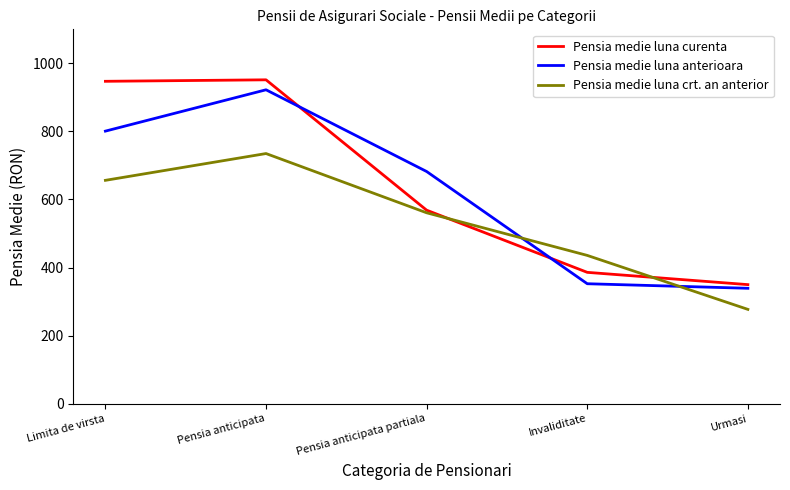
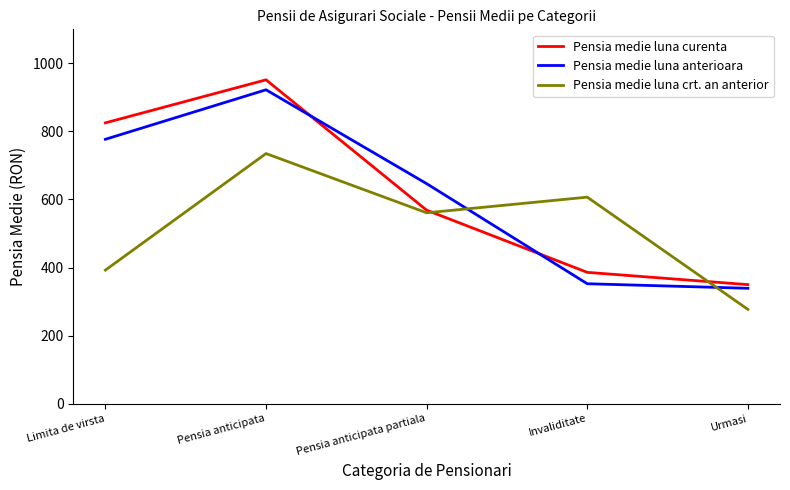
Pensia medie luna curenta, Limita de virsta: 950 -> 830
Pensia medie luna anterioara, Limita de virsta: 800 -> 780
Pensia medie luna crt. an anterior, Limita de virsta: 660 -> 390
Pensia medie luna anterioara, Pensia anticipata partiala: 680 -> 650
Pensia medie luna crt. an anterior, Invaliditate: 440 -> 610
